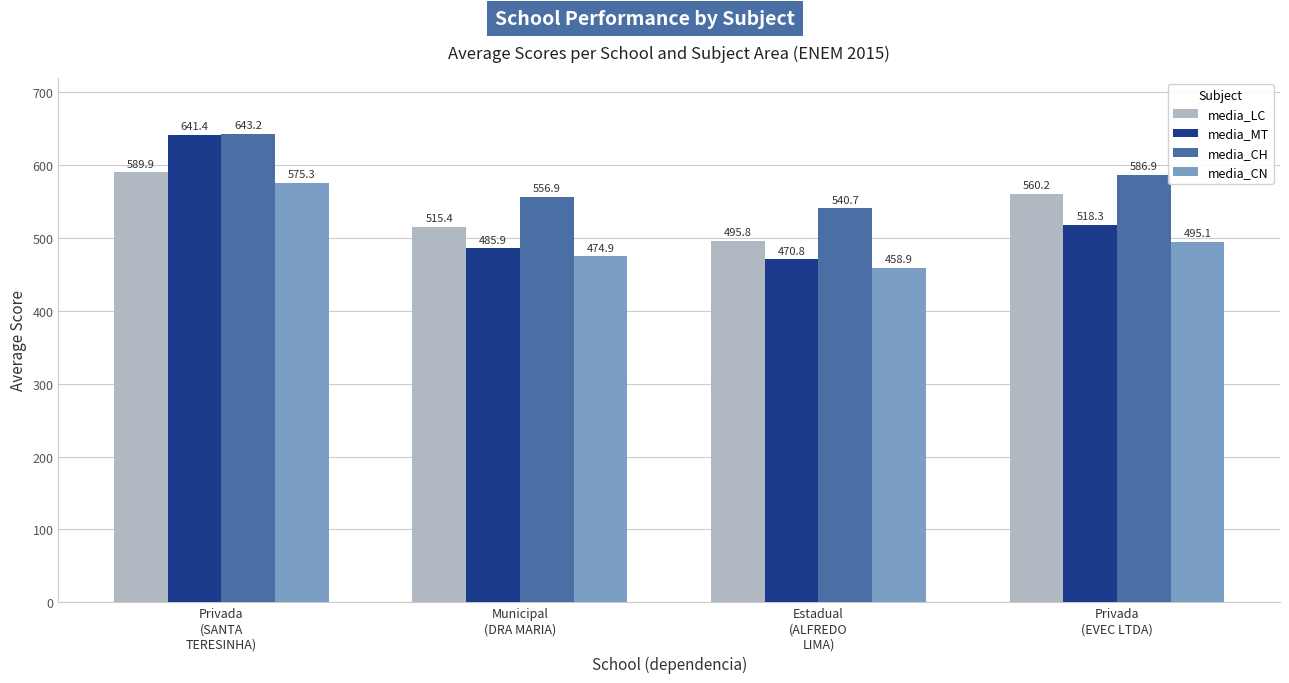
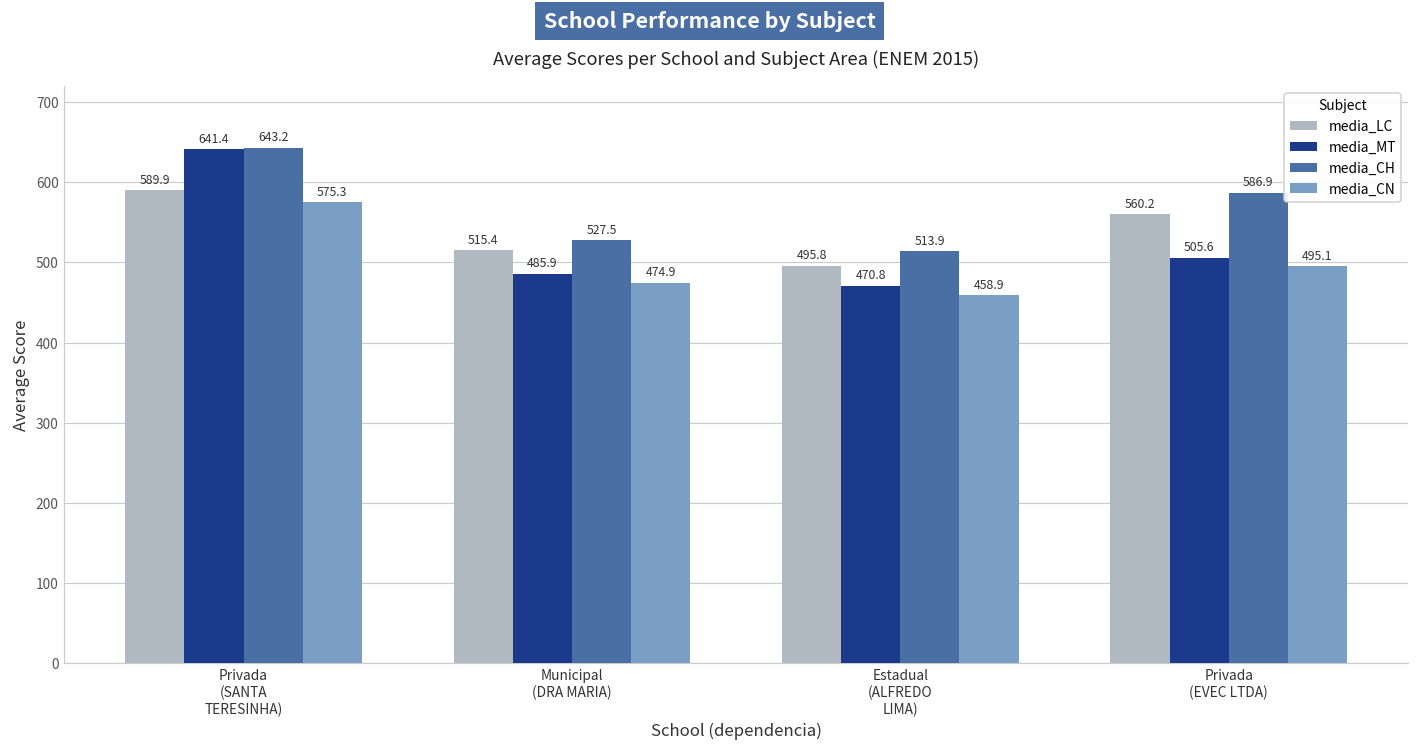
media_CH, Municipal (DRA MARIA): 556.9 -> 527.5
media_CH, Estadual (ALFREDO LIMA): 540.7 -> 513.9
media_MT, Privada (EVEC LTDA): 518.3 -> 505.6
